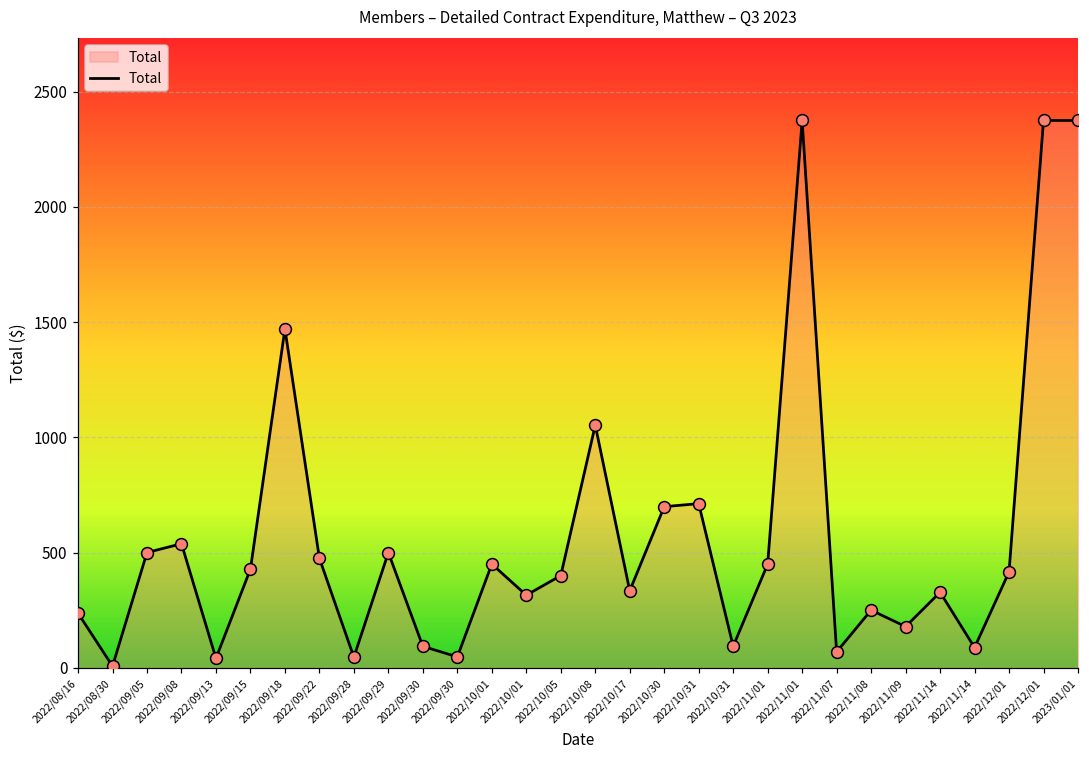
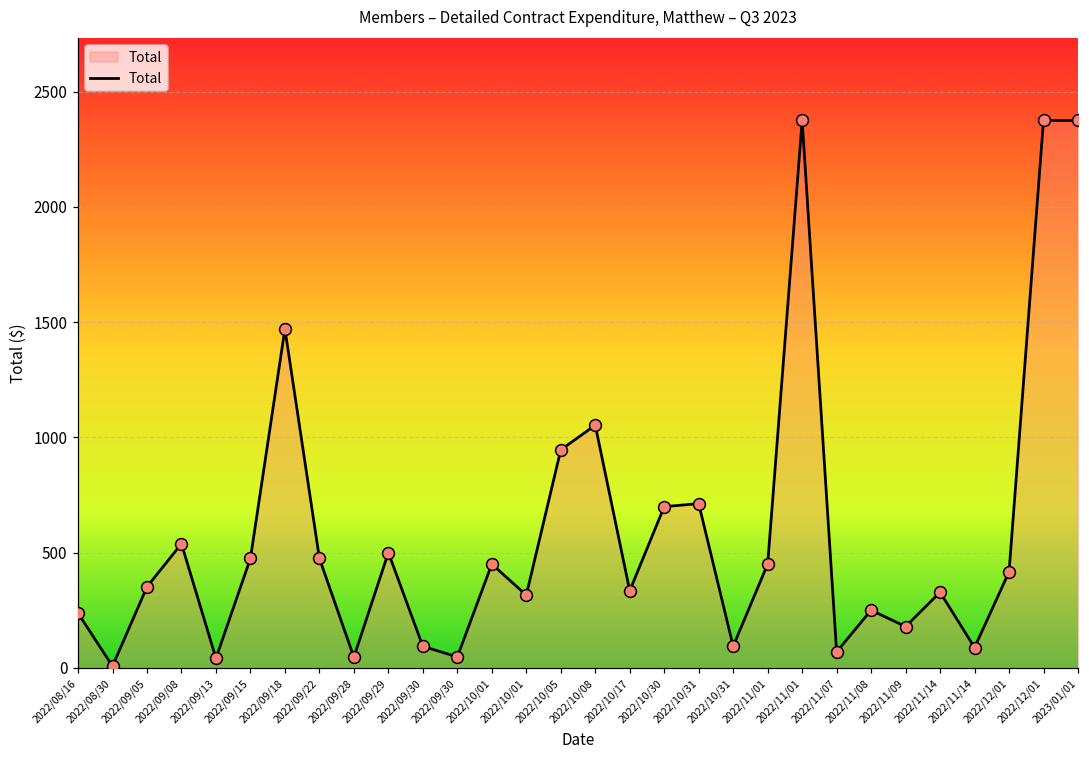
2022/09/05: 500 -> 350
2022/09/15: 430 -> 470
2022/10/05: 400 -> 950
